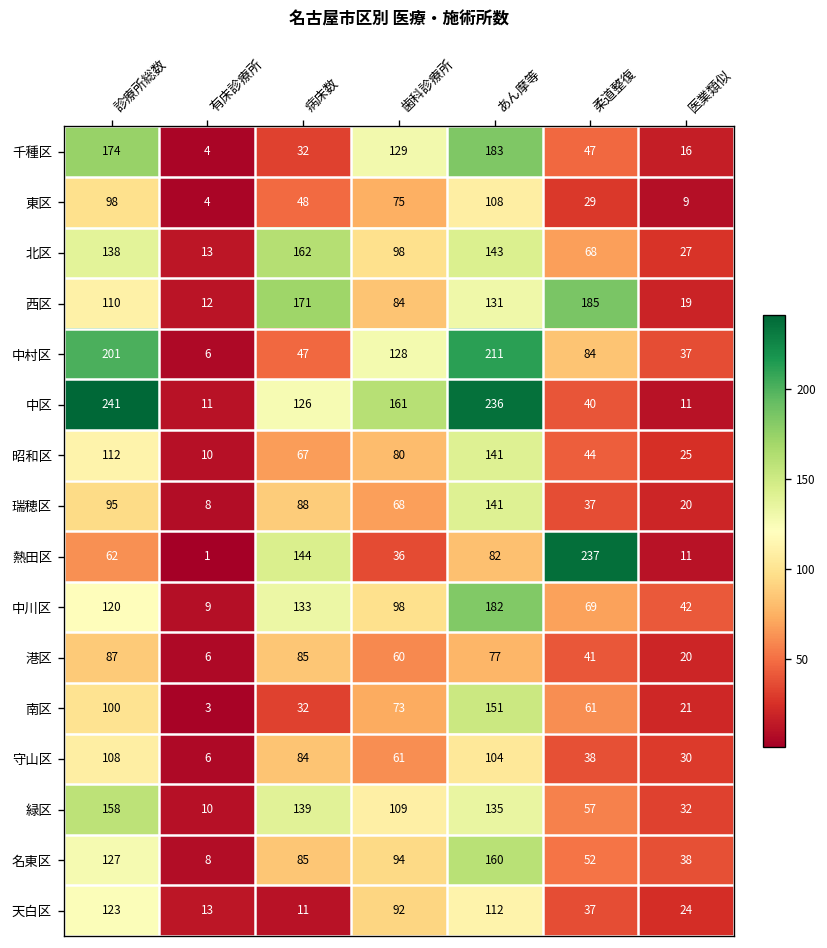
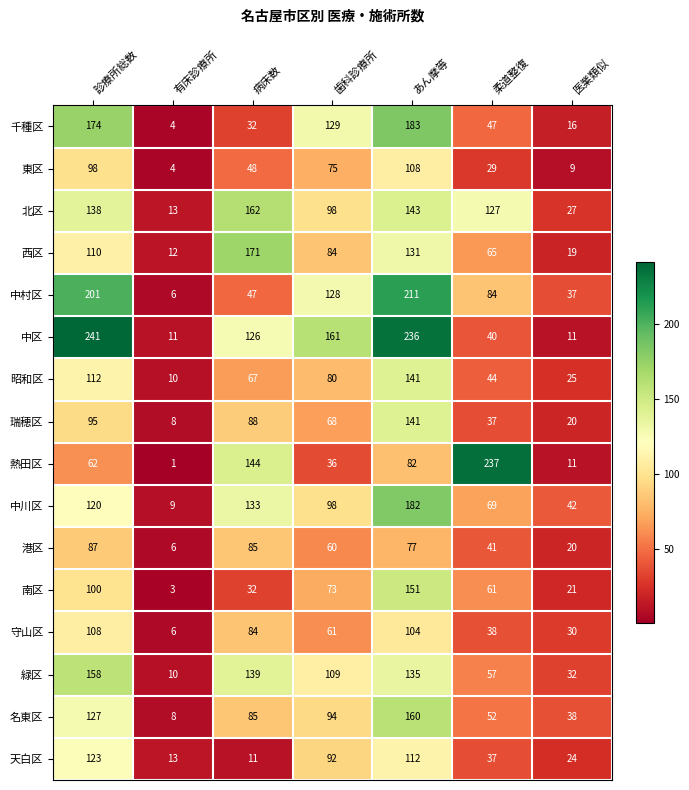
北区, 柔道整復: 68 -> 127
西区, 柔道整復: 185 -> 65
